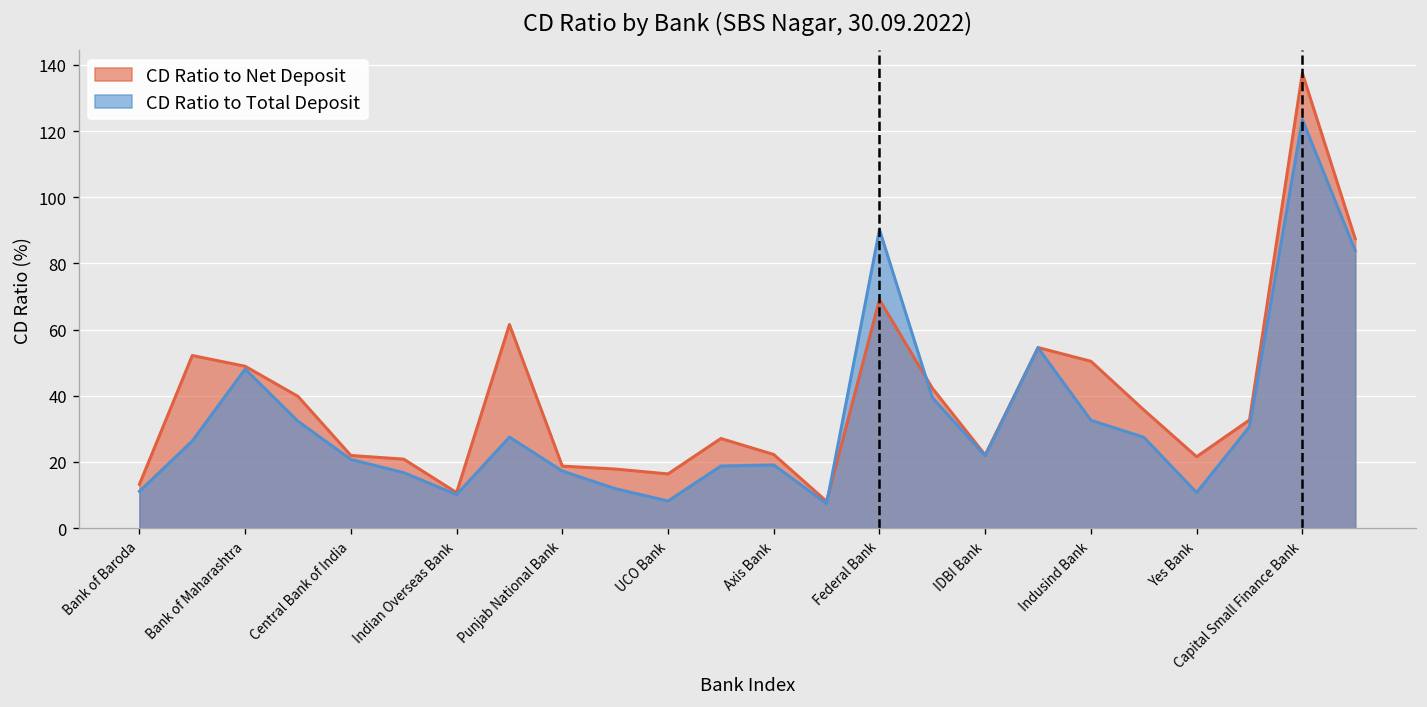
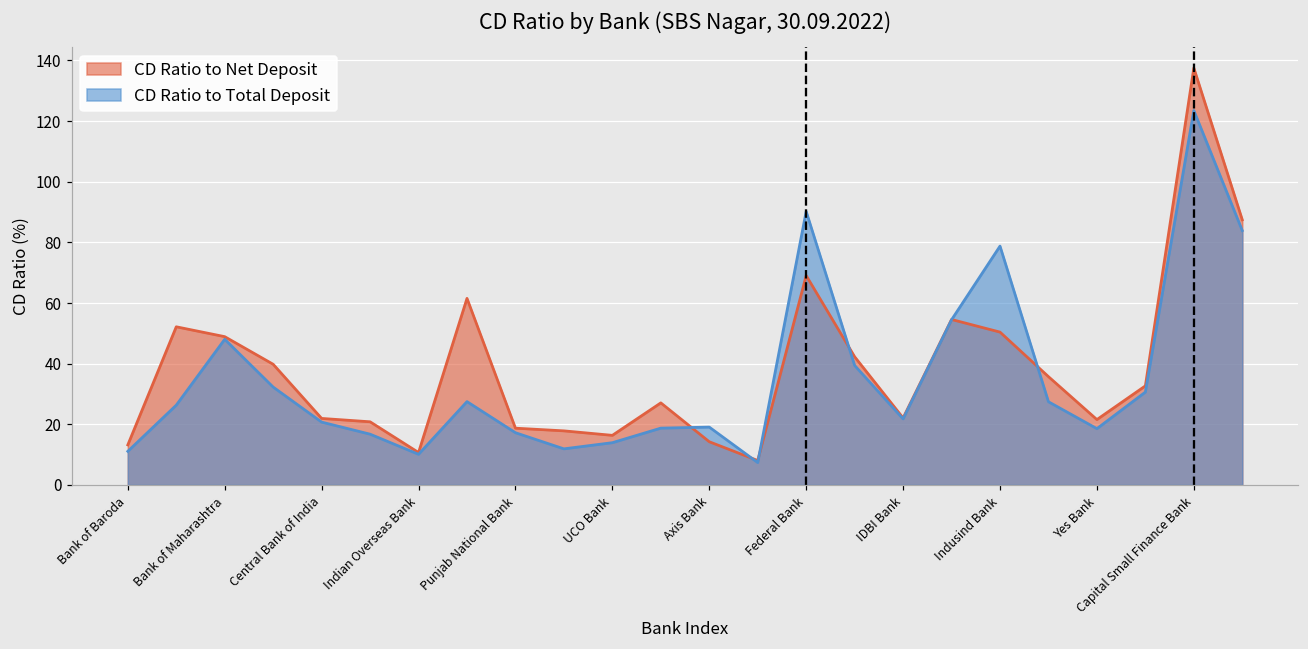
CD Ratio to Total Deposit, UCO Bank: 8 -> 14
CD Ratio to Net Deposit, Axis Bank: 22 -> 14
CD Ratio to Total Deposit, Indusind Bank: 33 -> 79
CD Ratio to Total Deposit, Yes Bank: 11 -> 19
